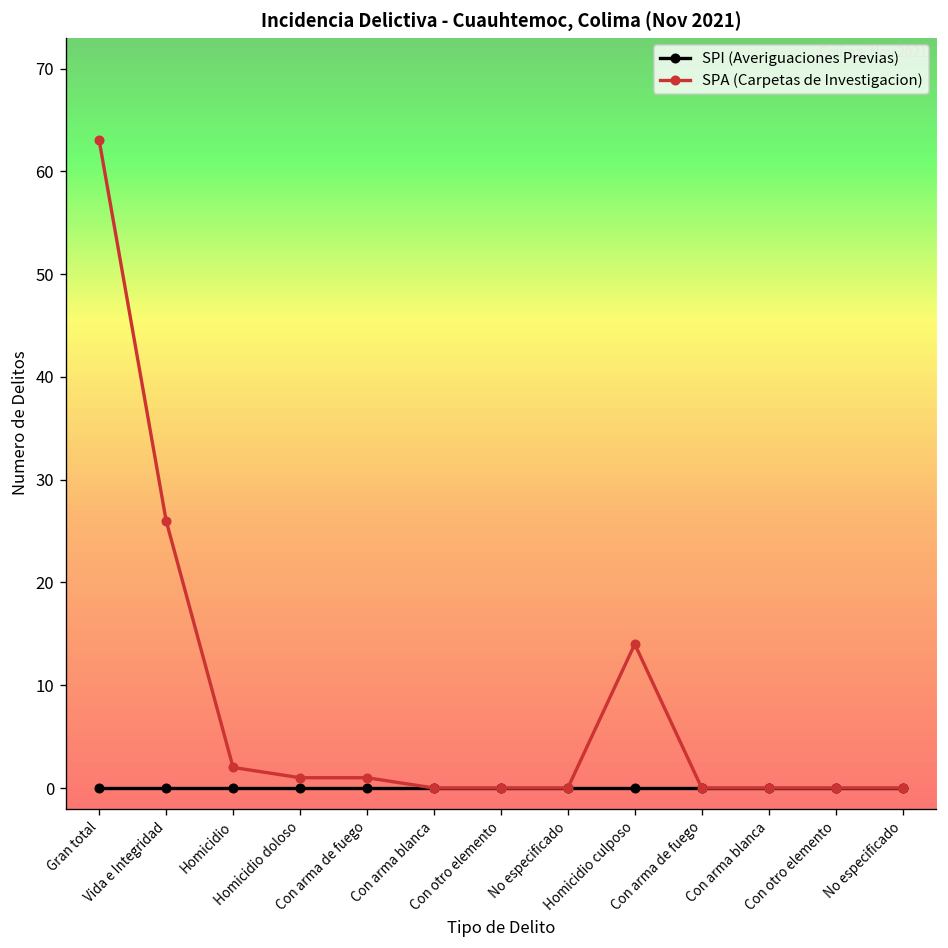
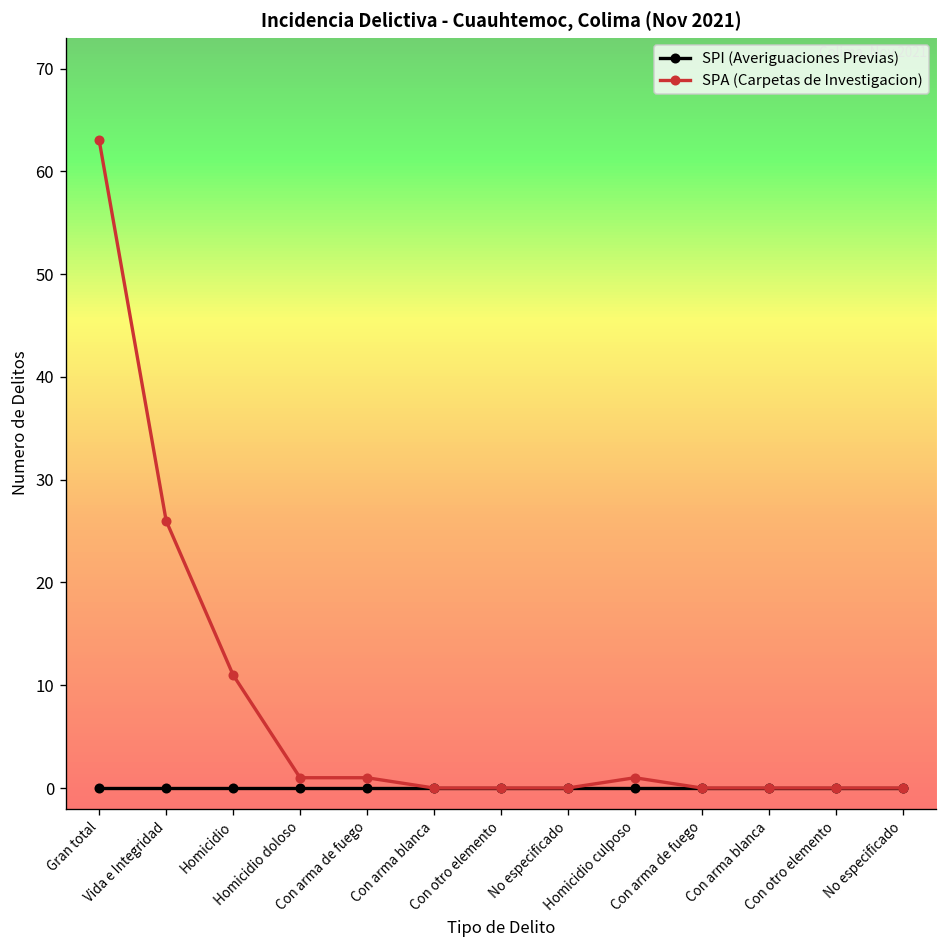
SPA (Carpetas de Investigacion), Homicidio: 2 -> 11
SPA (Carpetas de Investigacion), Homicidio culposo: 14 -> 1
